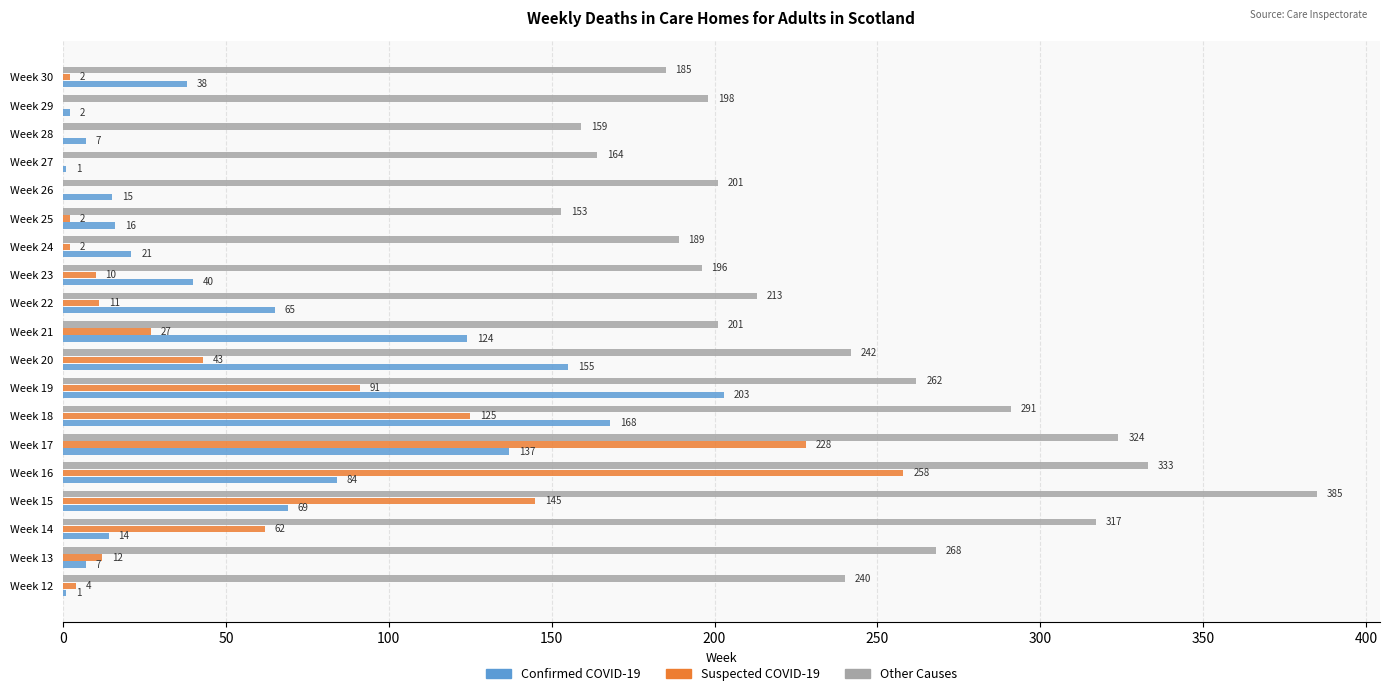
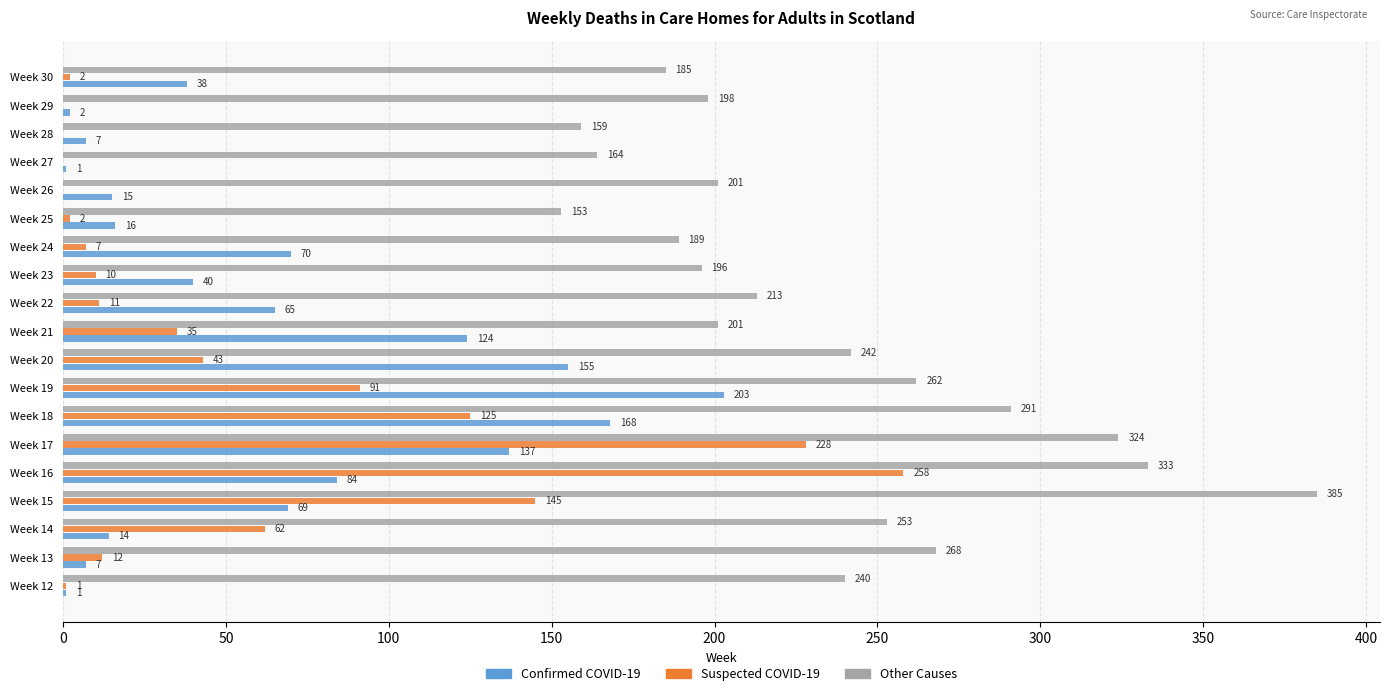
Suspected COVID-19, Week 24: 2 -> 7
Confirmed COVID-19, Week 24: 21 -> 70
Suspected COVID-19, Week 21: 27 -> 35
Other Causes, Week 14: 317 -> 253
Suspected COVID-19, Week 12: 4 -> 1
